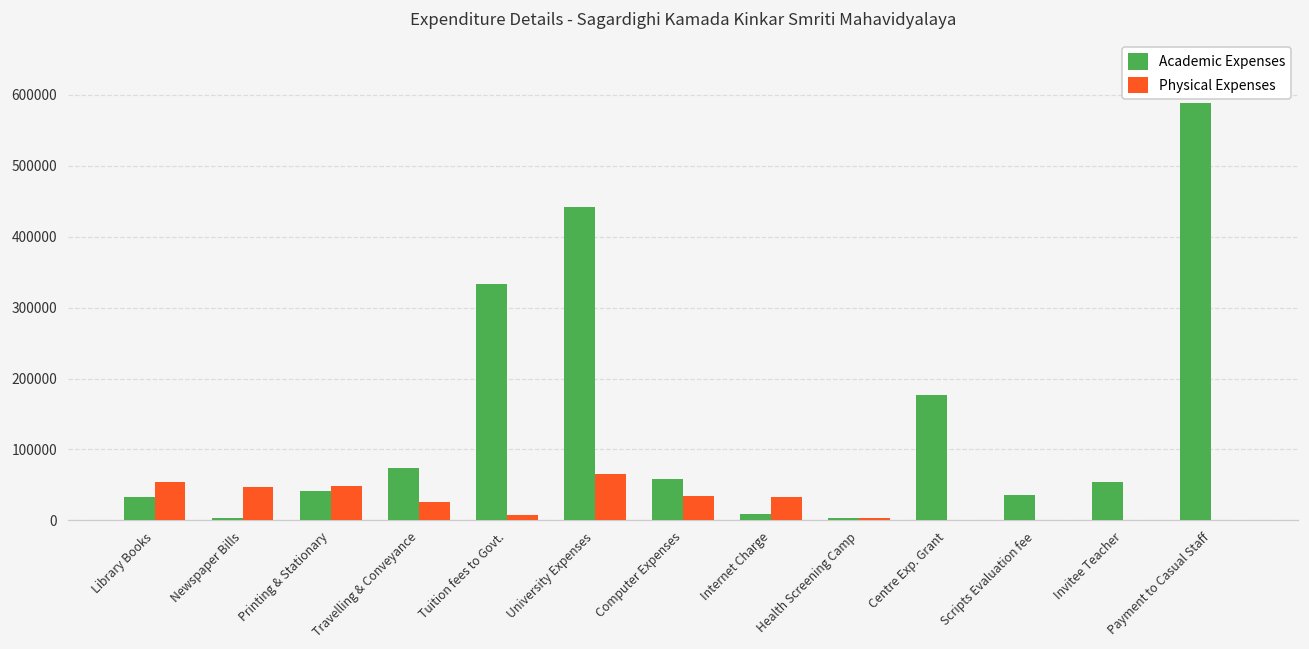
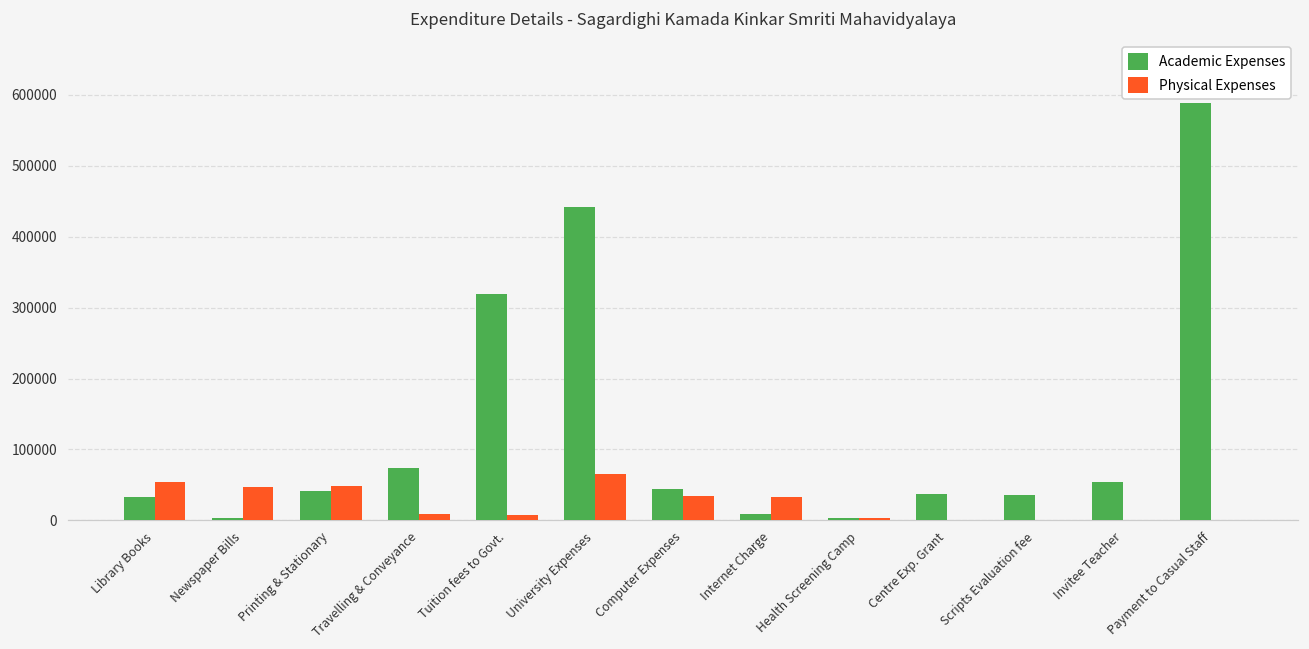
Physical Expenses, Travelling & Conveyance: 30000 -> 10000
Academic Expenses, Tuition fees to Govt.: 330000 -> 320000
Academic Expenses, Computer Expenses: 60000 -> 40000
Academic Expenses, Centre Exp. Grant: 180000 -> 40000
